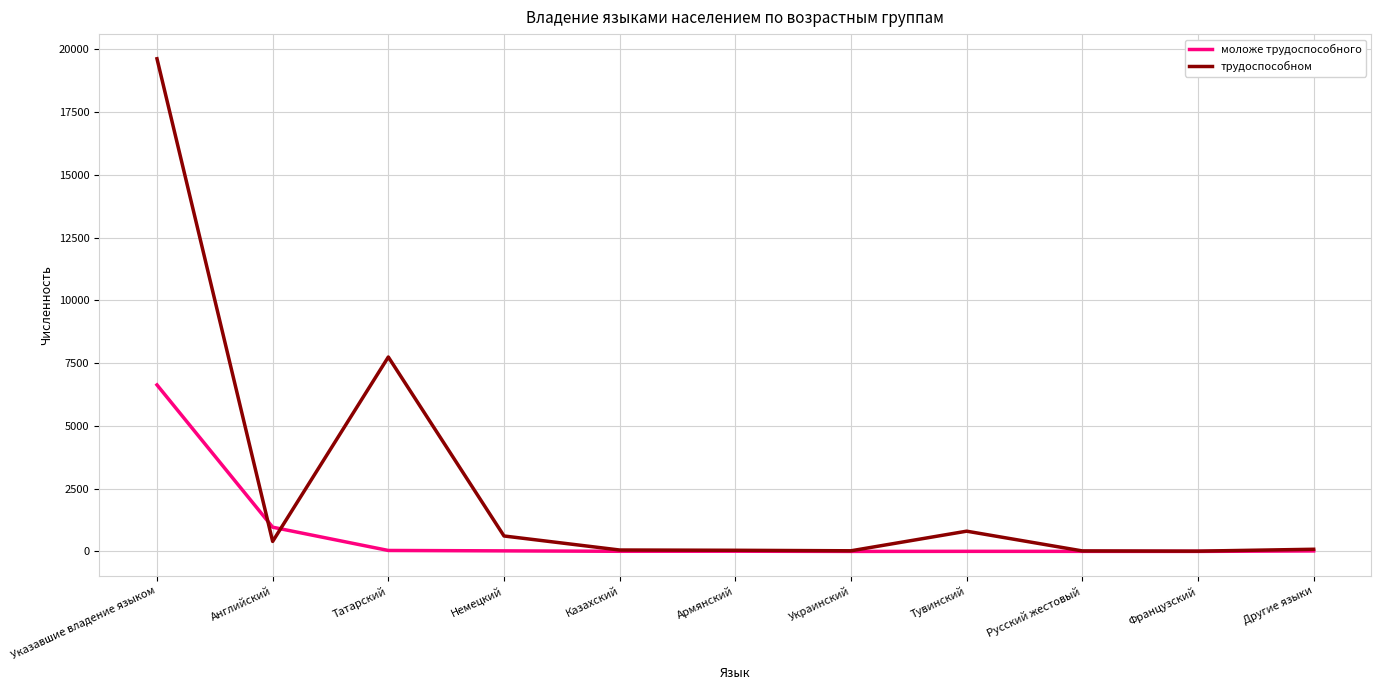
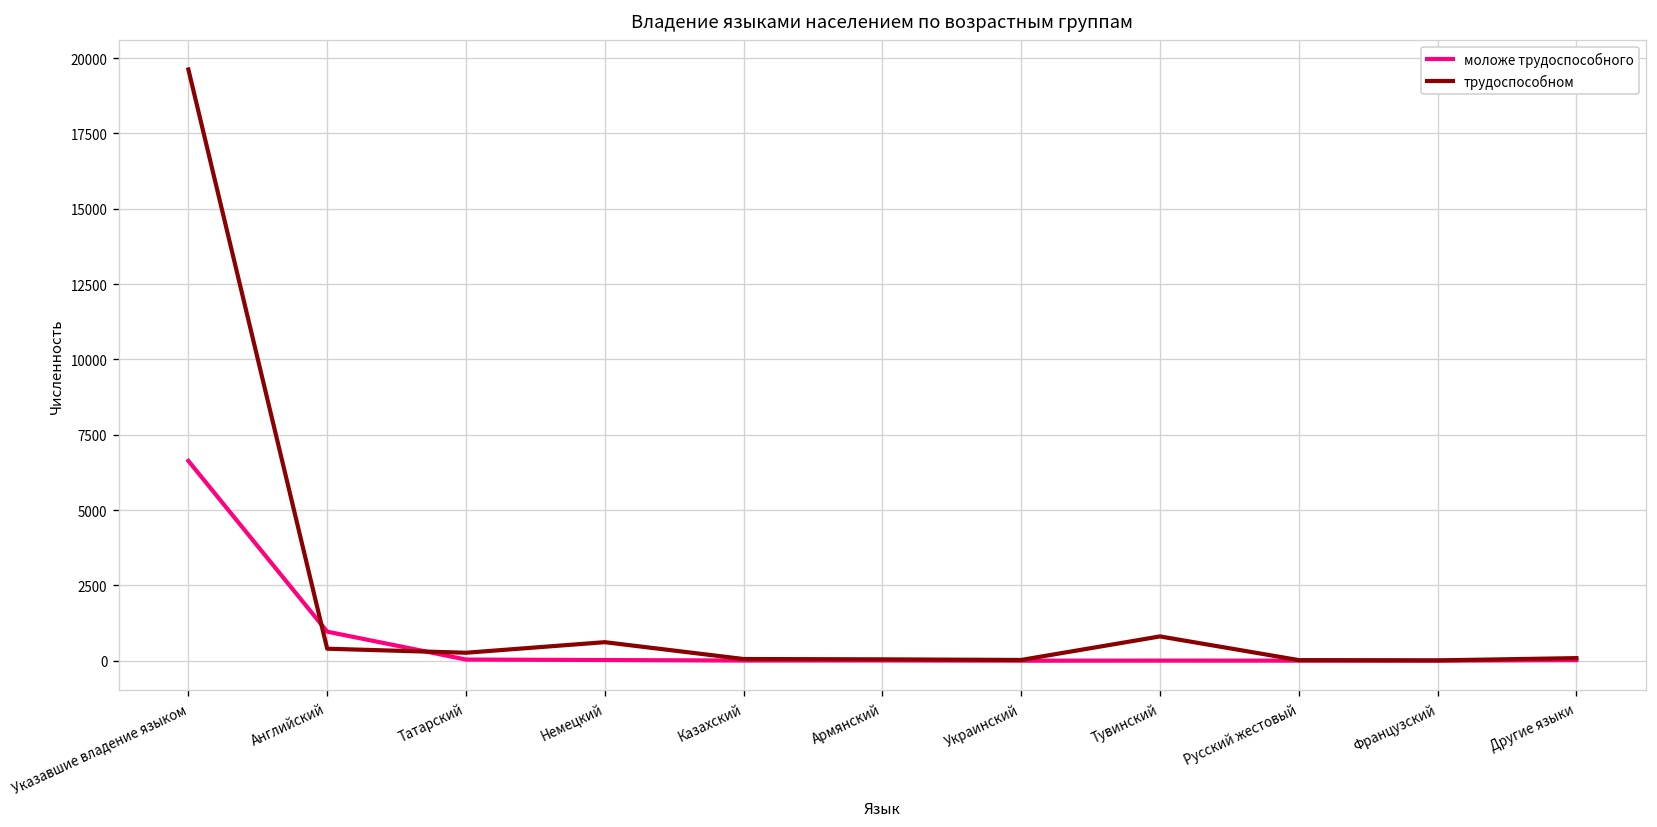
трудоспособном, Татарский: 7700 -> 300
